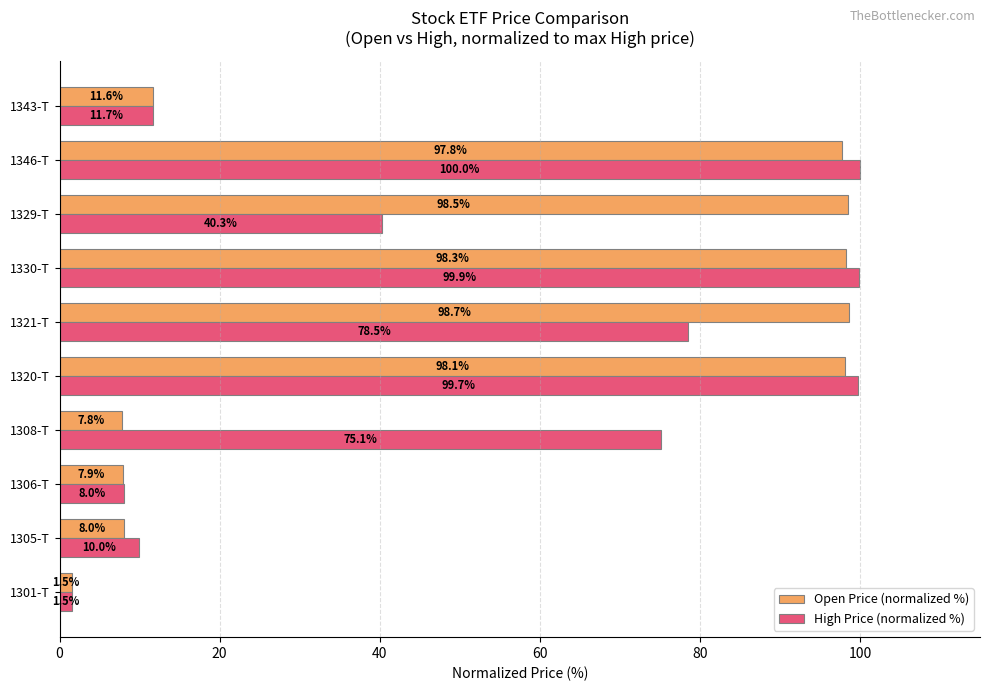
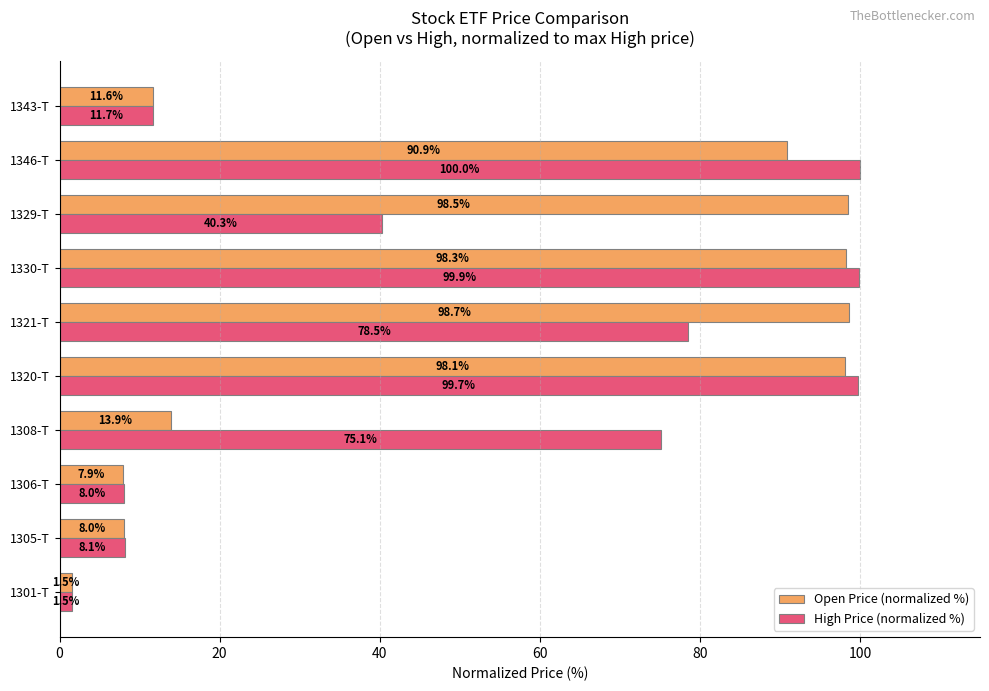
Open Price (normalized %), 1346-T: 97.8% -> 90.9%
Open Price (normalized %), 1308-T: 7.8% -> 13.9%
High Price (normalized %), 1305-T: 10.0% -> 8.1%
